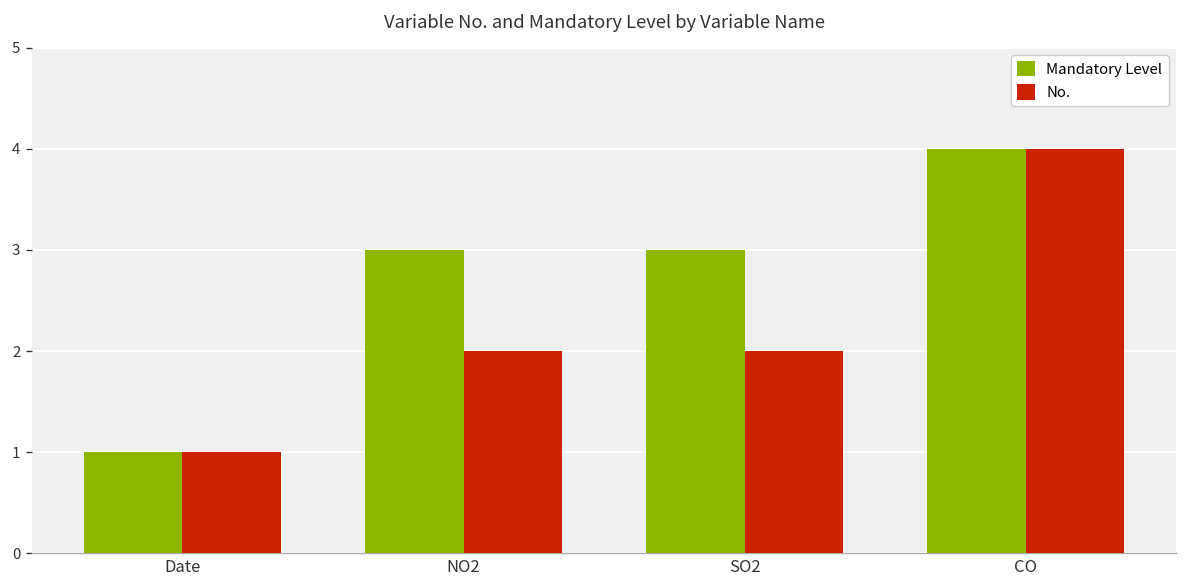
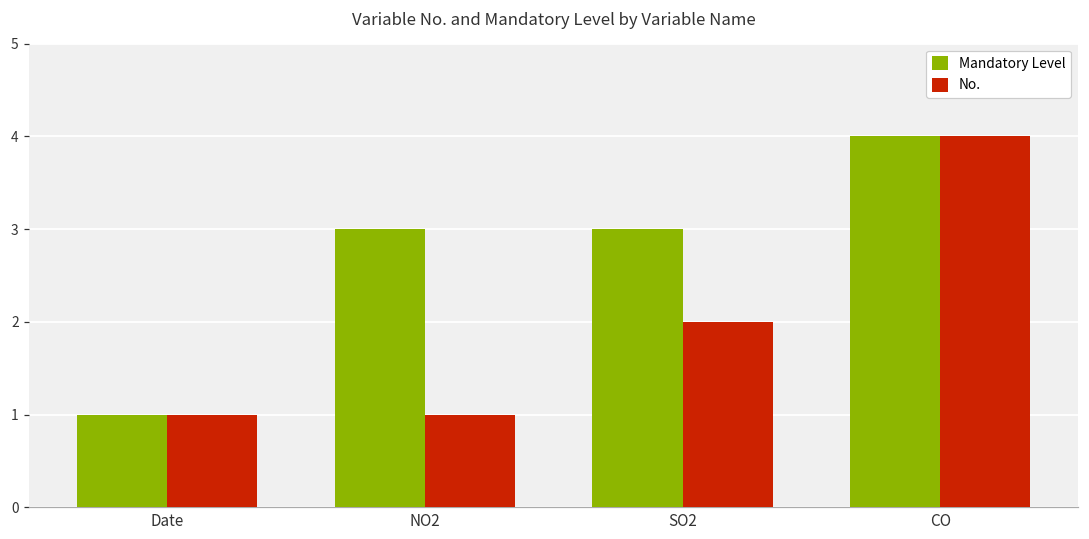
No., NO2: 2 -> 1
